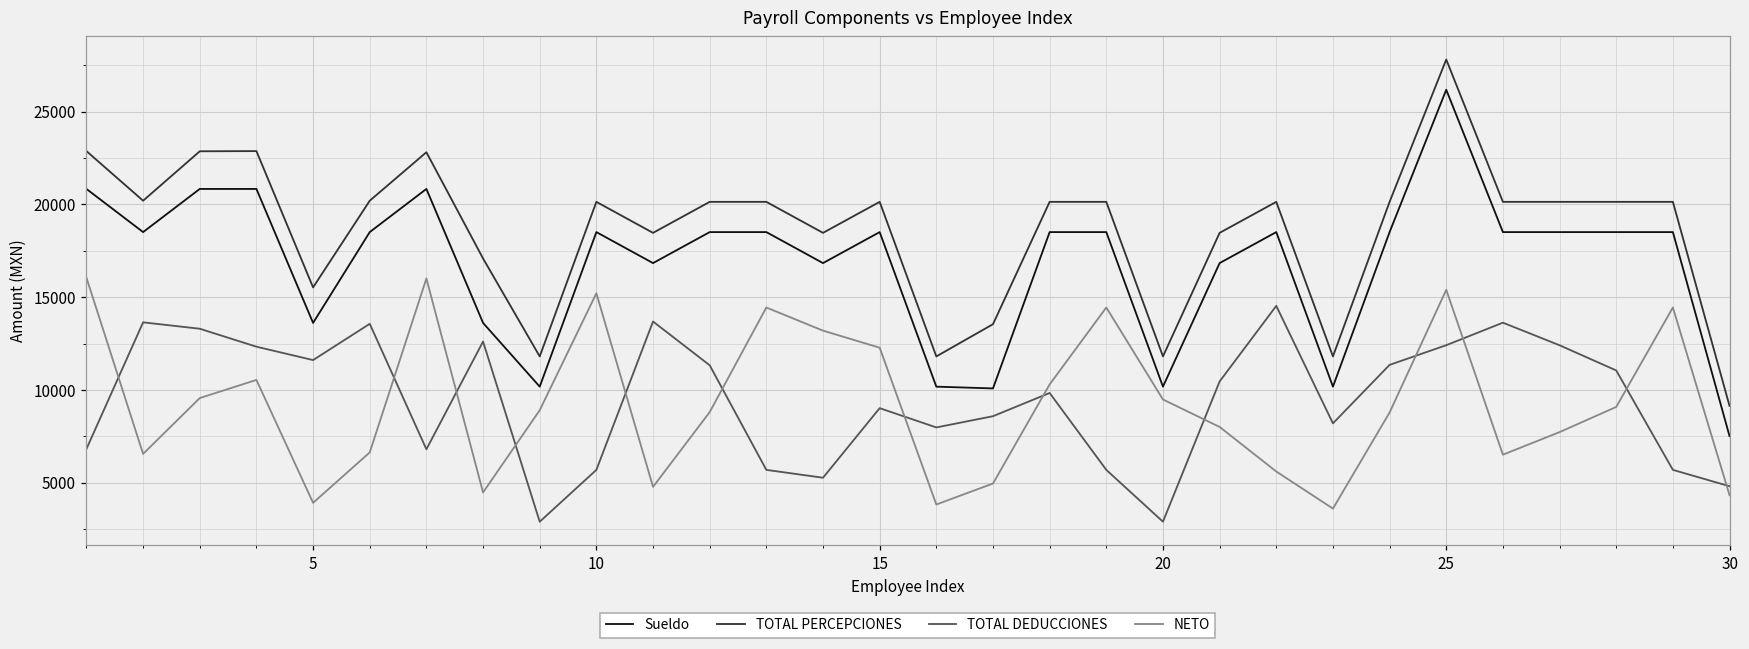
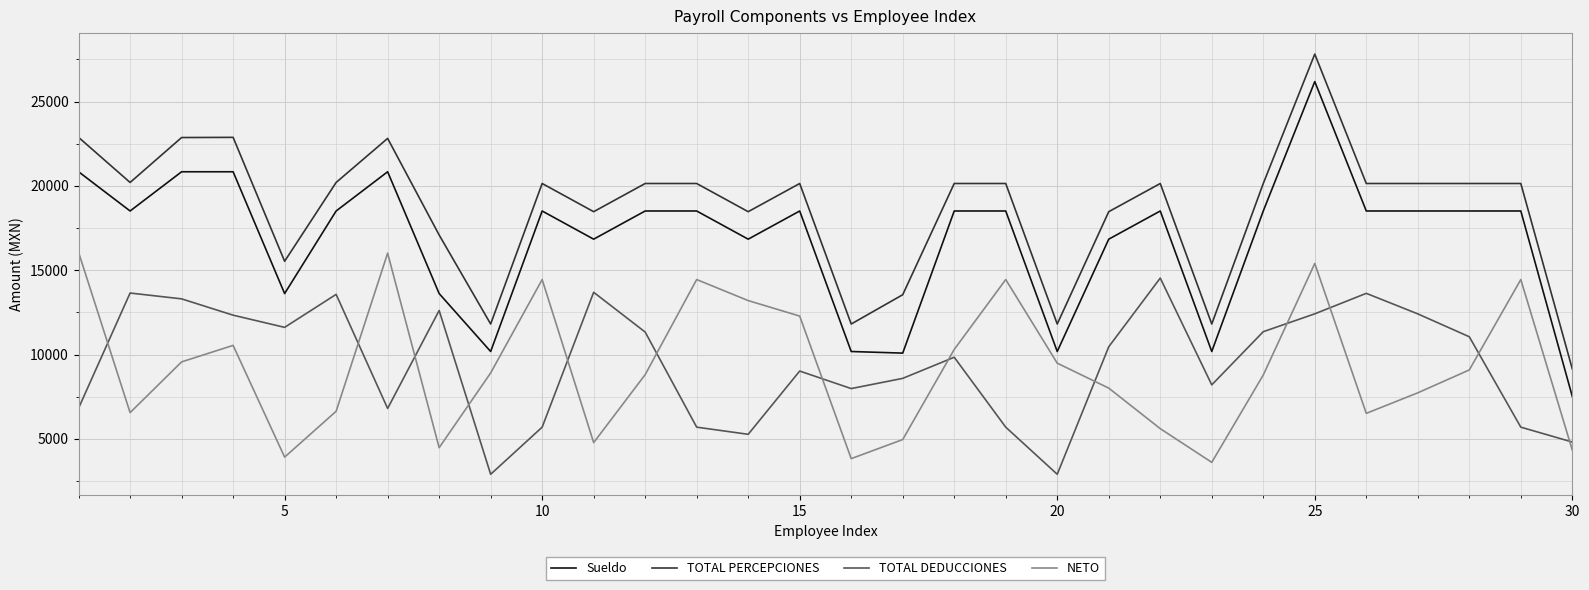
NETO, 10: 15200 -> 14400
